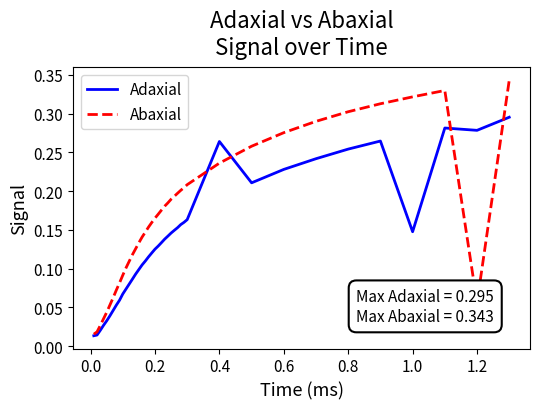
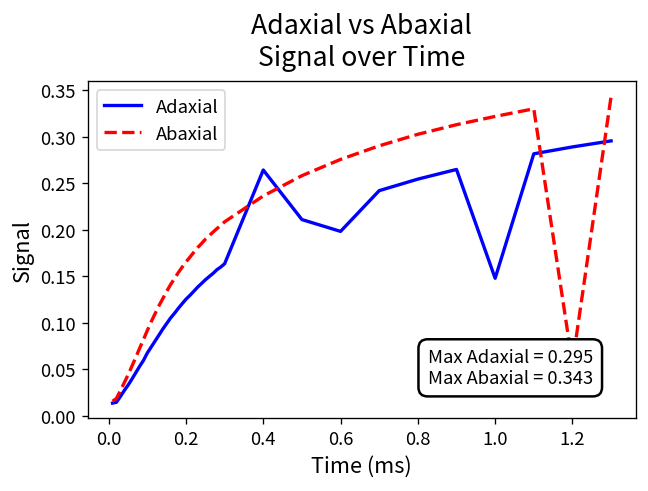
Adaxial, 0.6: 0.23 -> 0.20
Adaxial, 1.2: 0.28 -> 0.29
